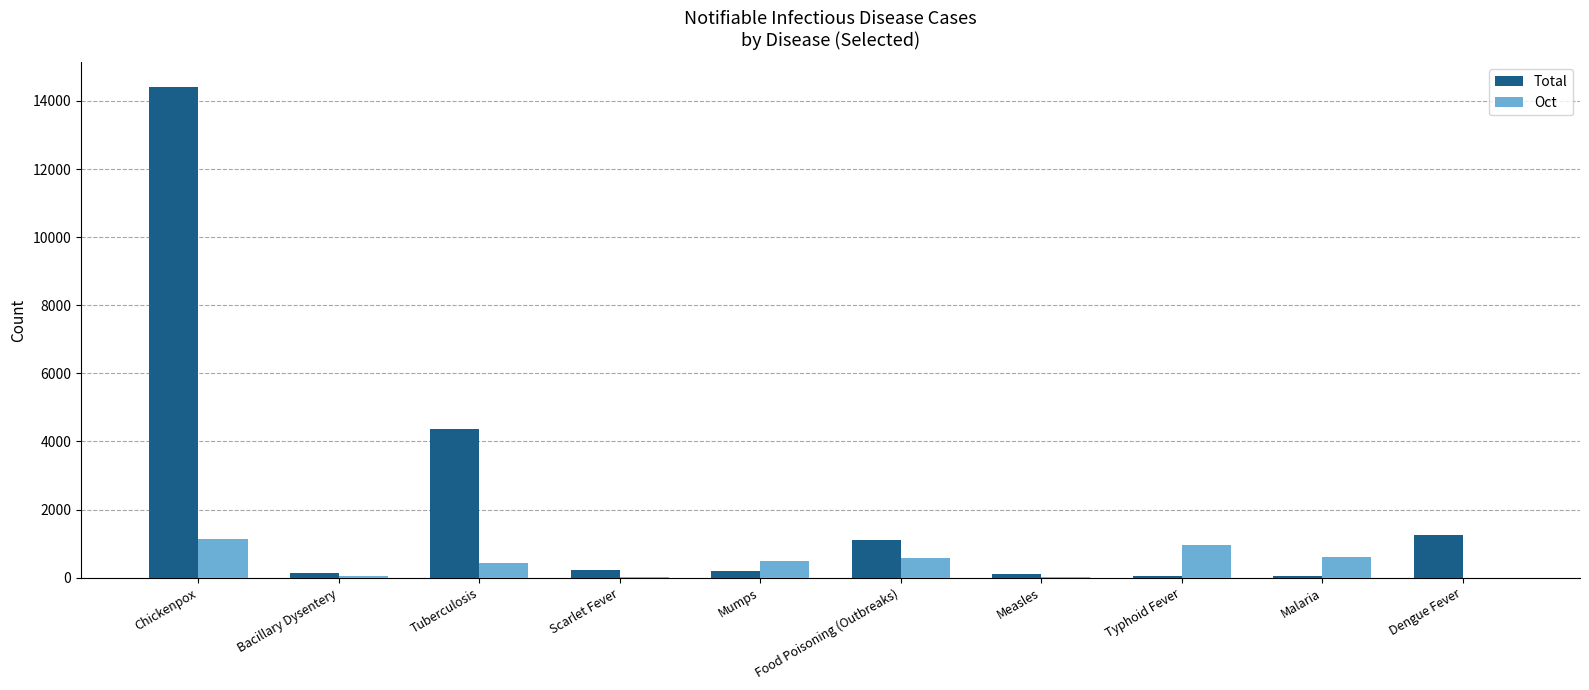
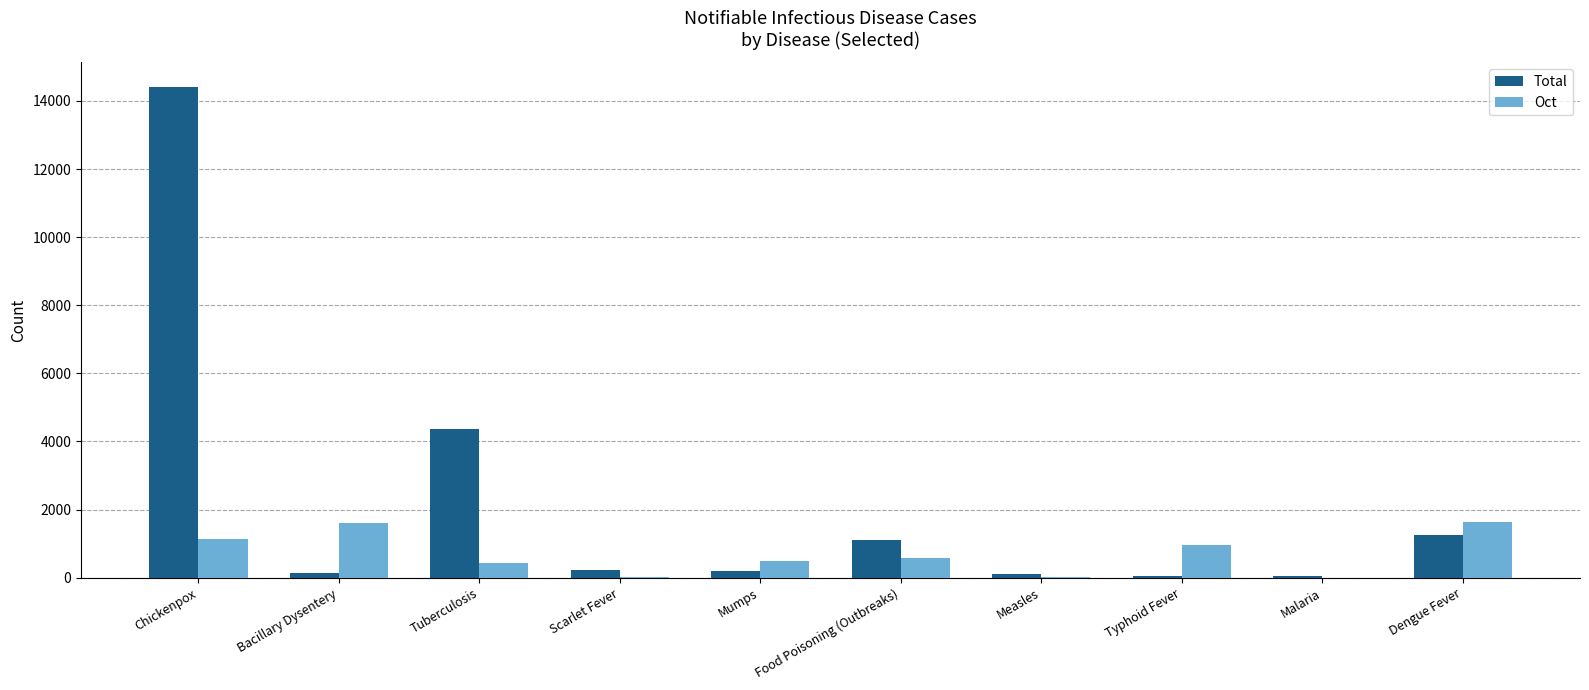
Oct, Bacillary Dysentery: 0 -> 1600
Oct, Malaria: 600 -> 0
Oct, Dengue Fever: 0 -> 1600
